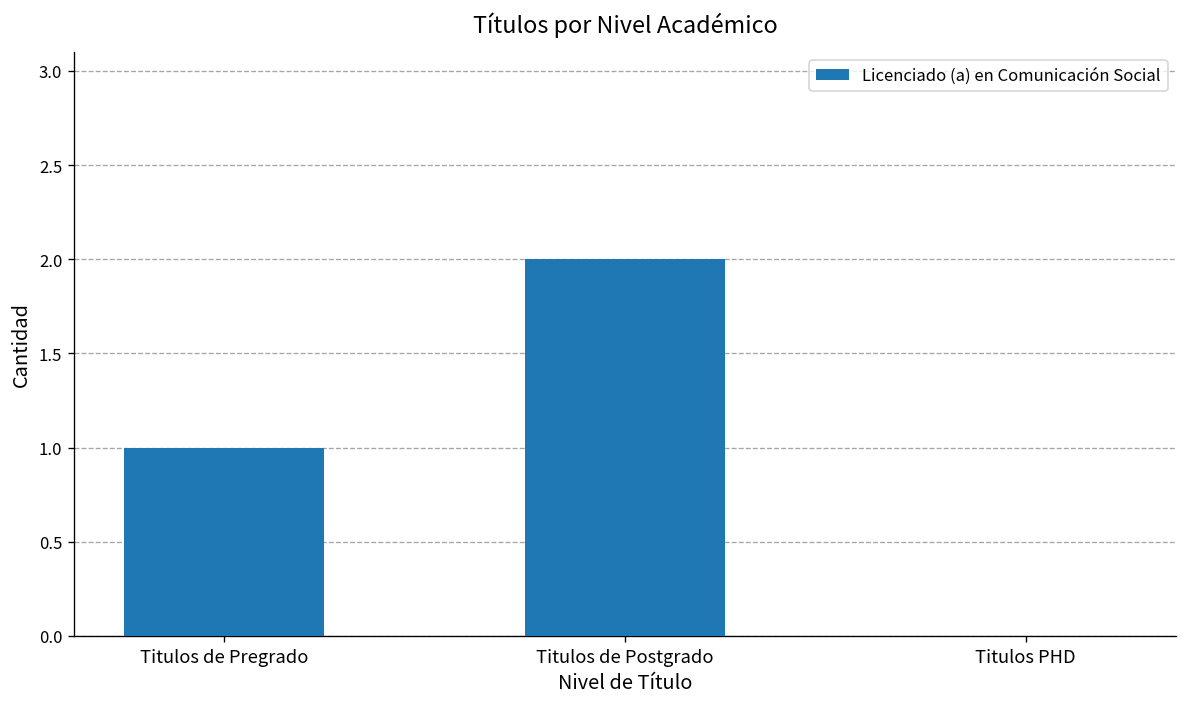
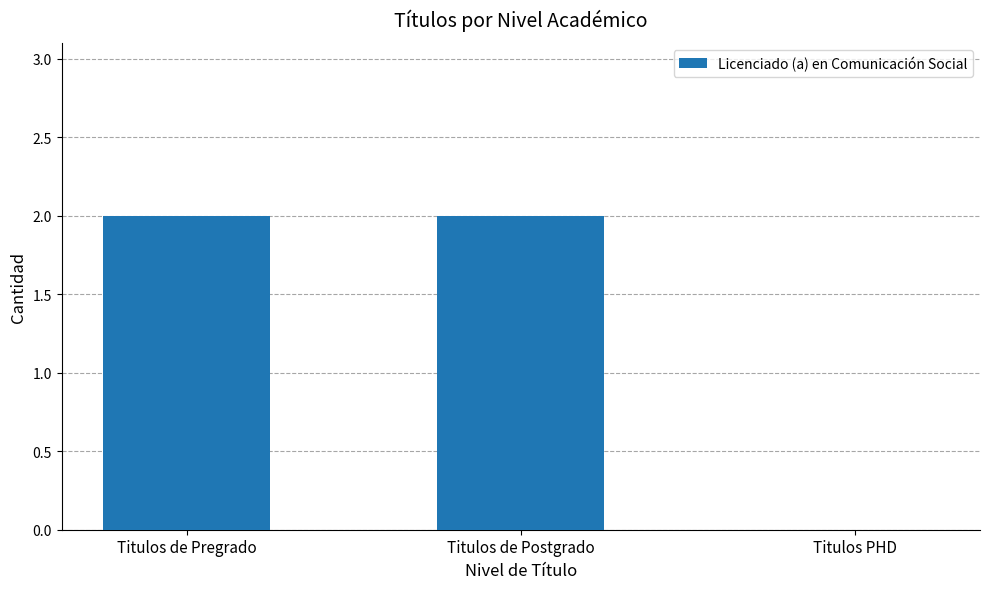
Titulos de Pregrado: 1 -> 2
